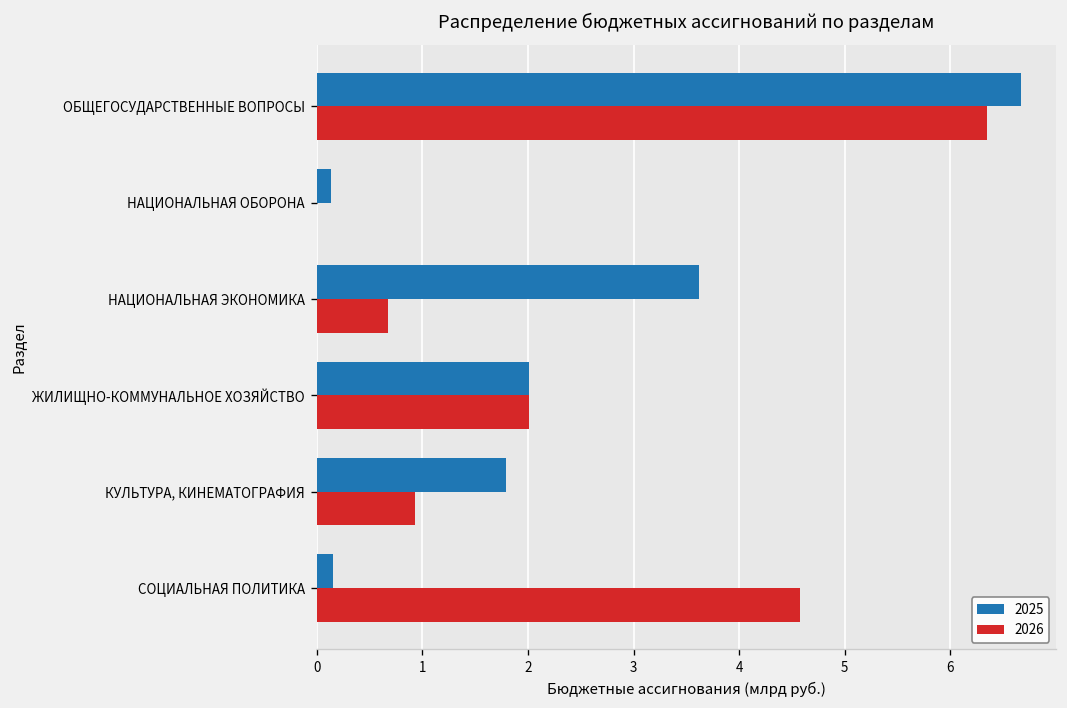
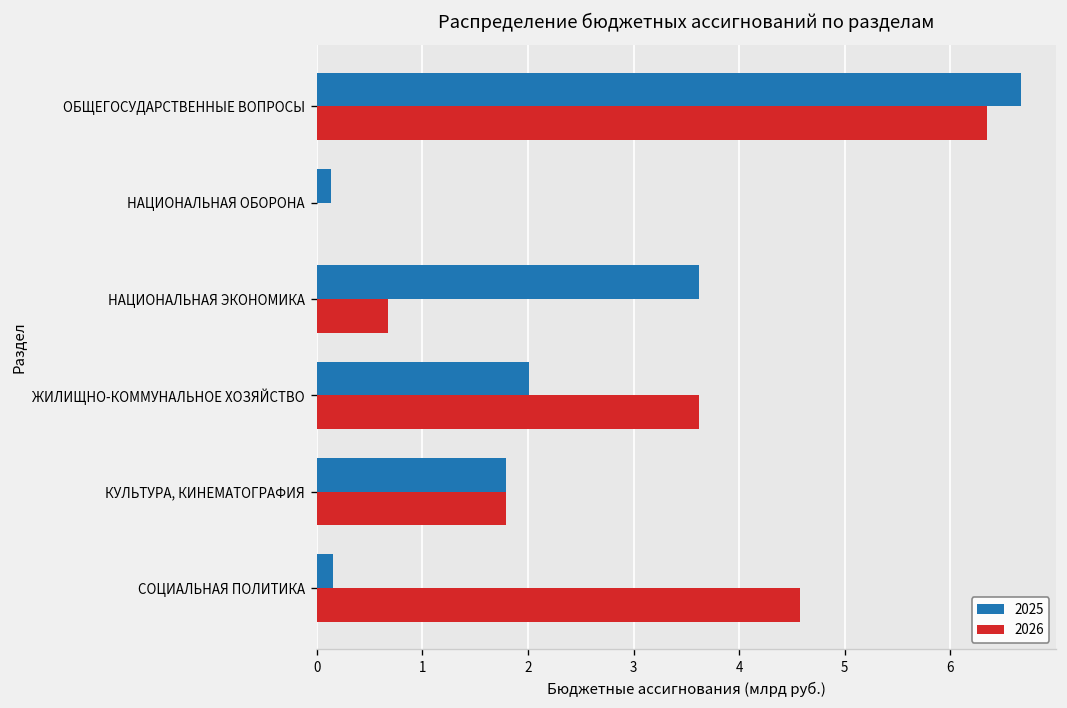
2026, ЖИЛИЩНО-КОММУНАЛЬНОЕ ХОЗЯЙСТВО: 2.0 -> 3.6
2026, КУЛЬТУРА, КИНЕМАТОГРАФИЯ: 0.9 -> 1.8
